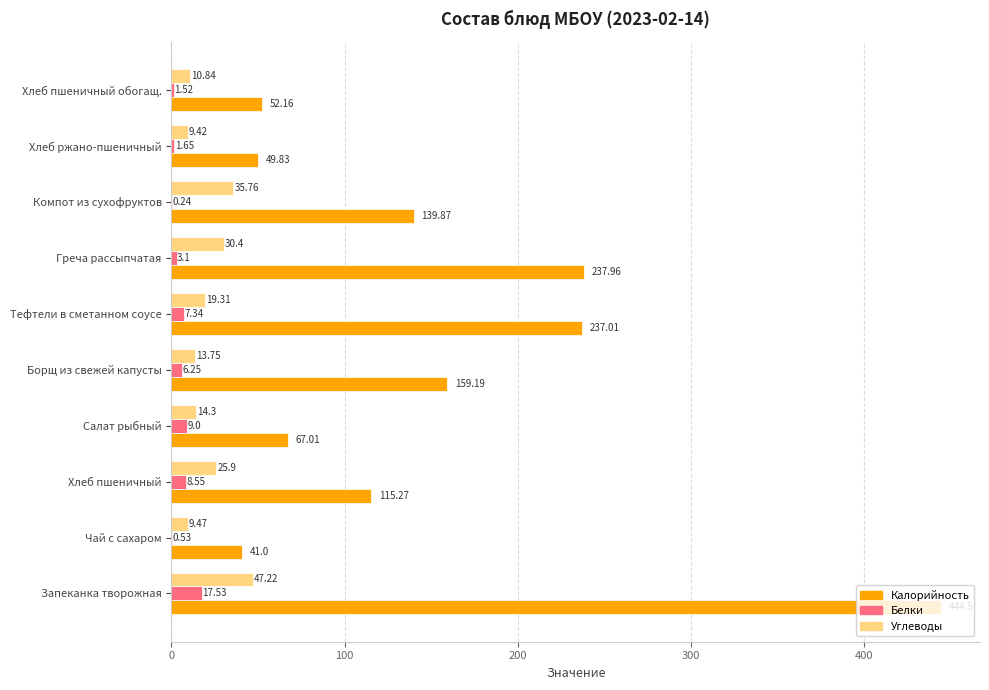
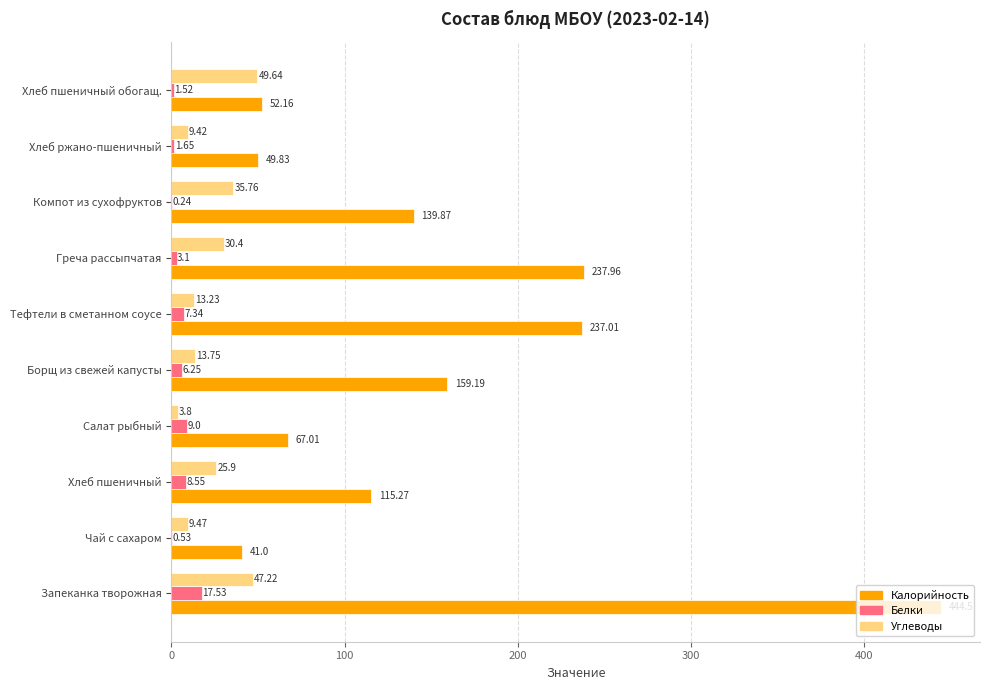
Углеводы, Хлеб пшеничный обогащ.: 10.84 -> 49.64
Углеводы, Тефтели в сметанном соусе: 19.31 -> 13.23
Углеводы, Салат рыбный: 14.3 -> 3.8
